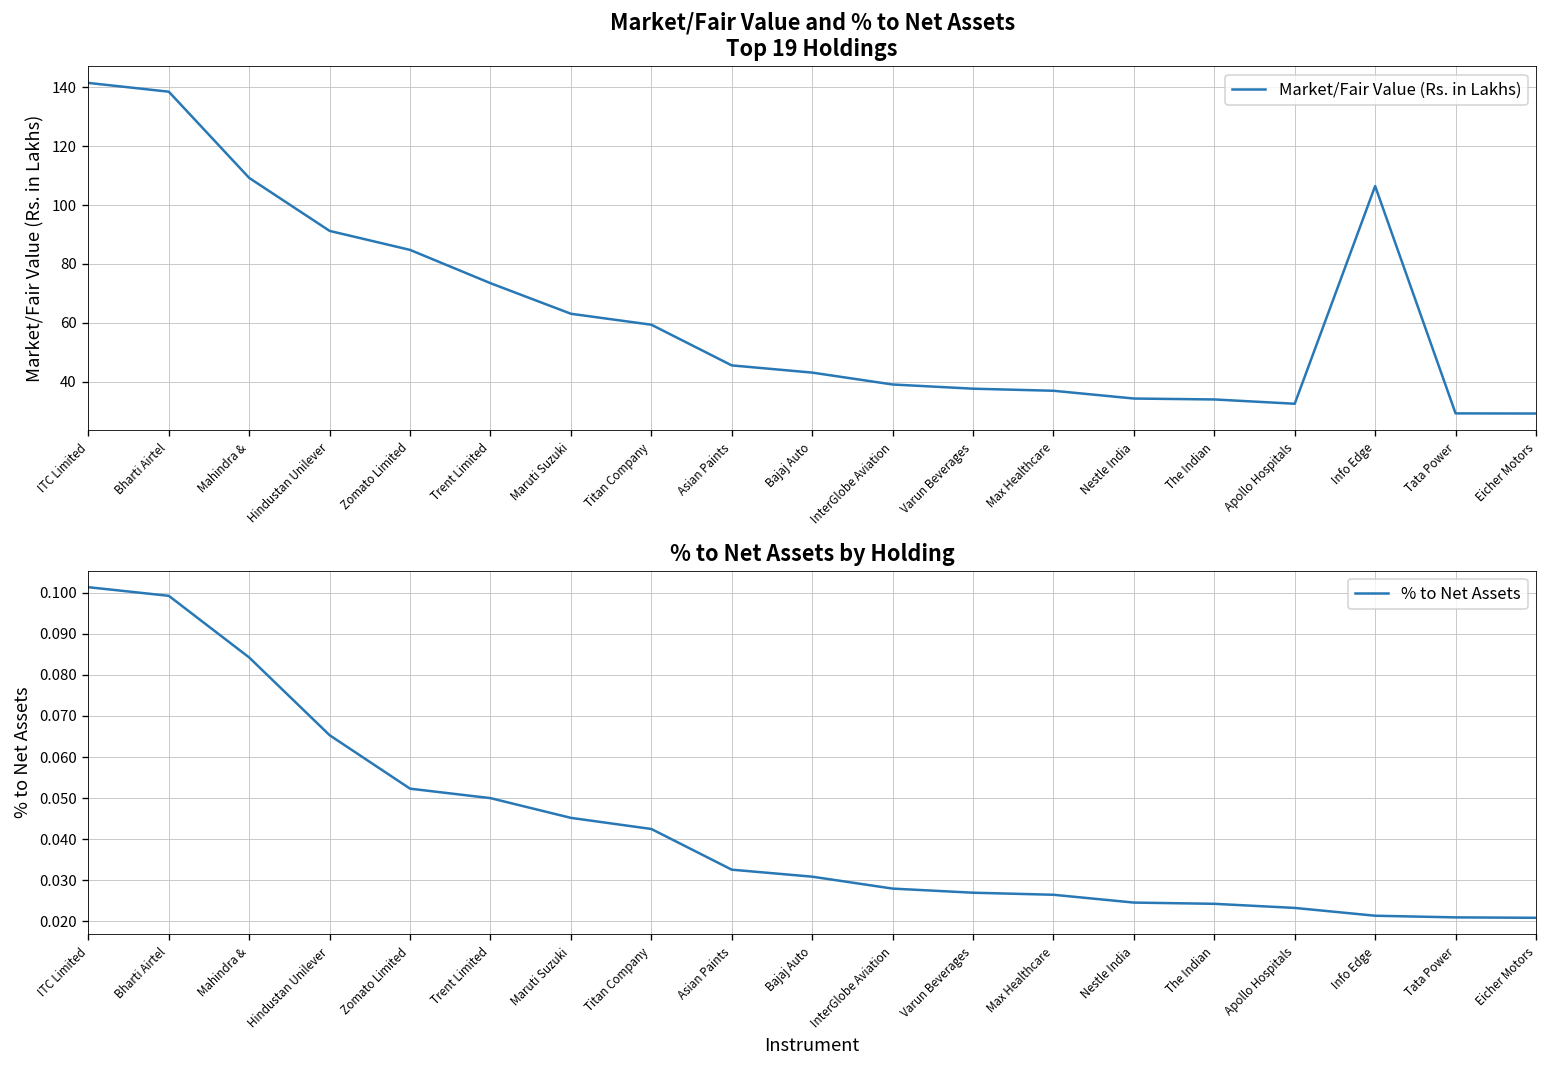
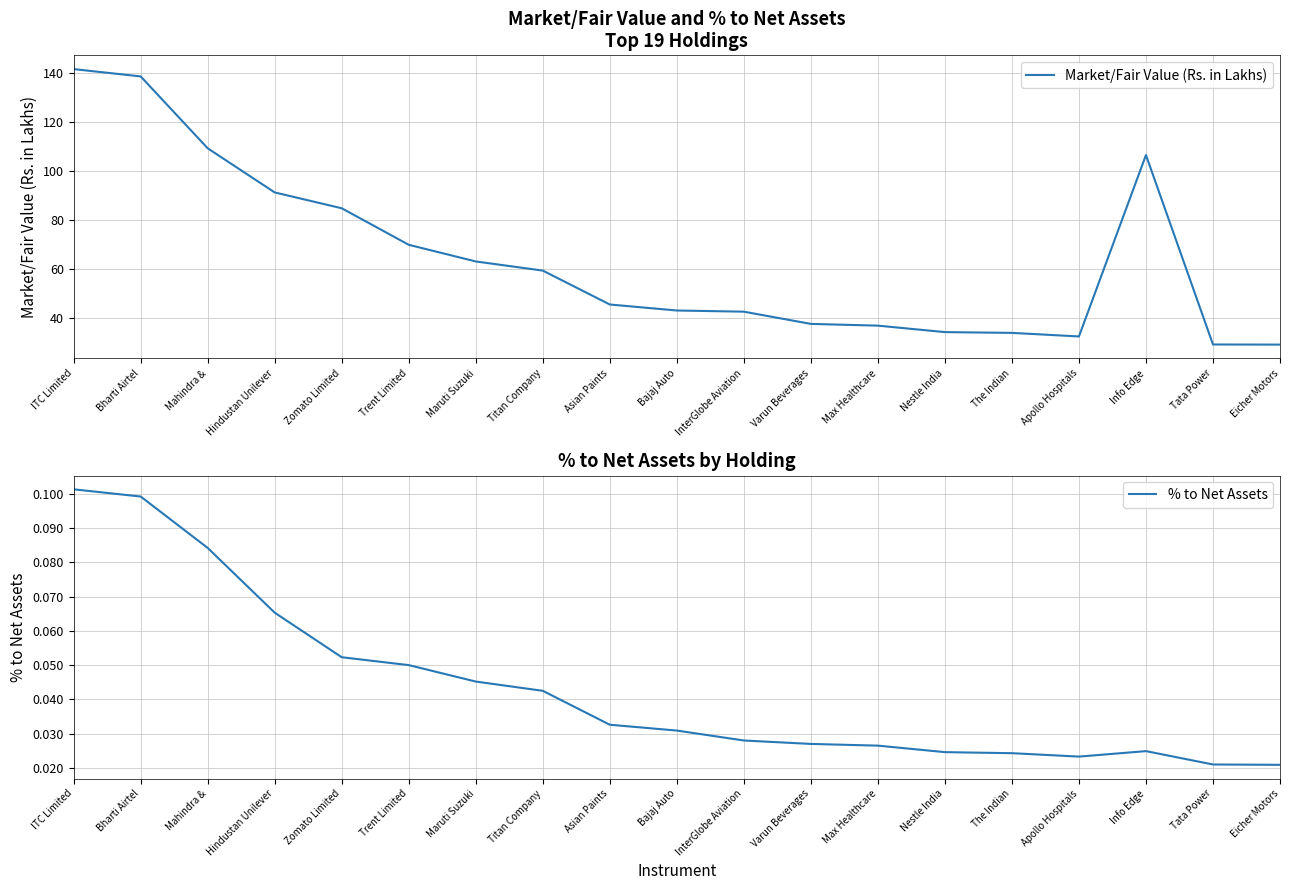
Market/Fair Value and % to Net Assets Top 19 Holdings, Trent Limited: 73 -> 70
Market/Fair Value and % to Net Assets Top 19 Holdings, InterGlobe Aviation: 39 -> 43
% to Net Assets by Holding, Info Edge: 0.021 -> 0.025
